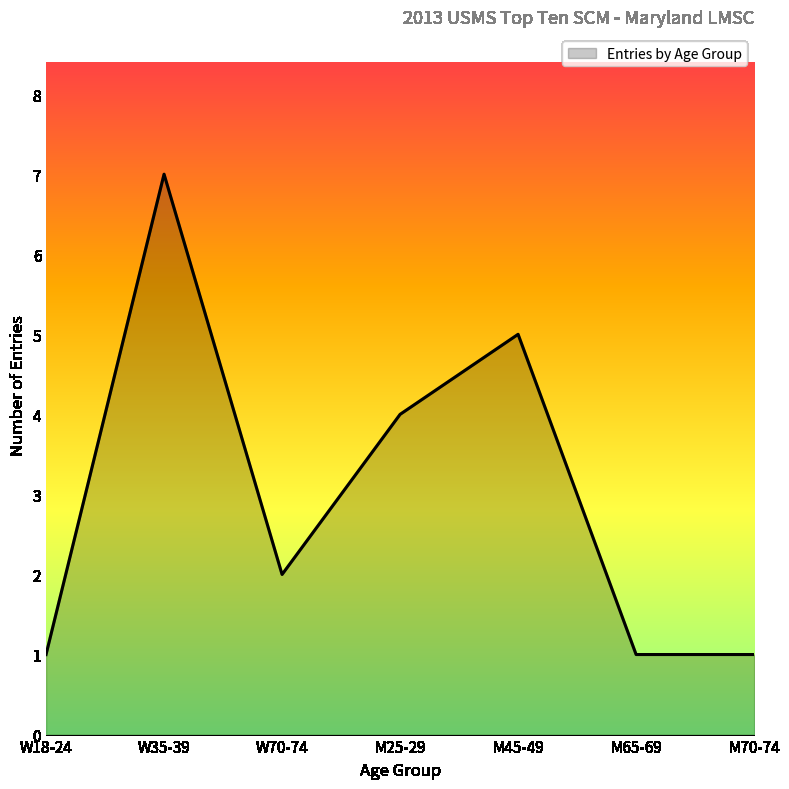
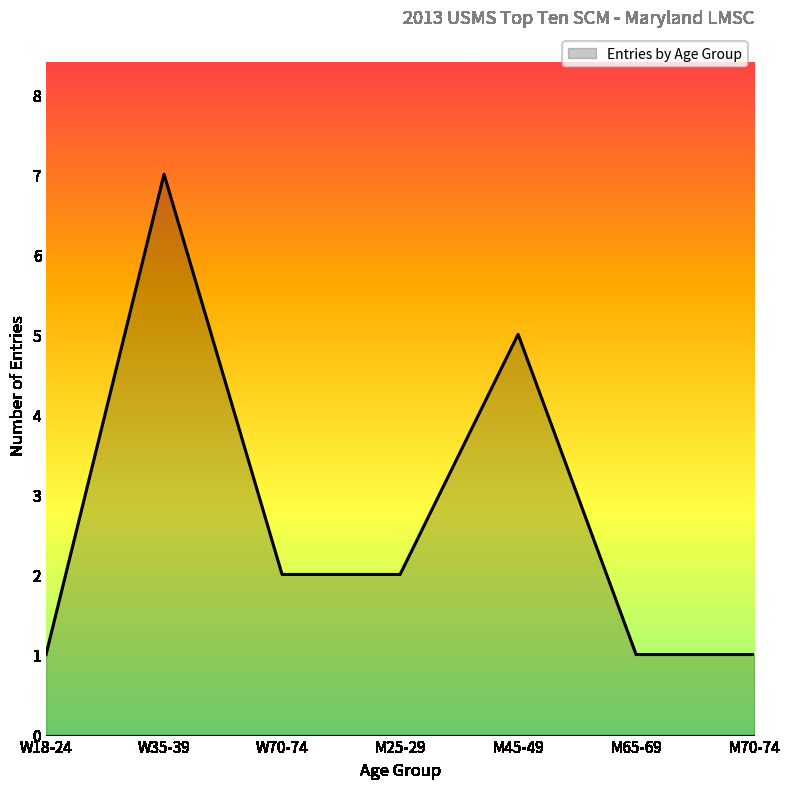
M25-29: 4 -> 2
